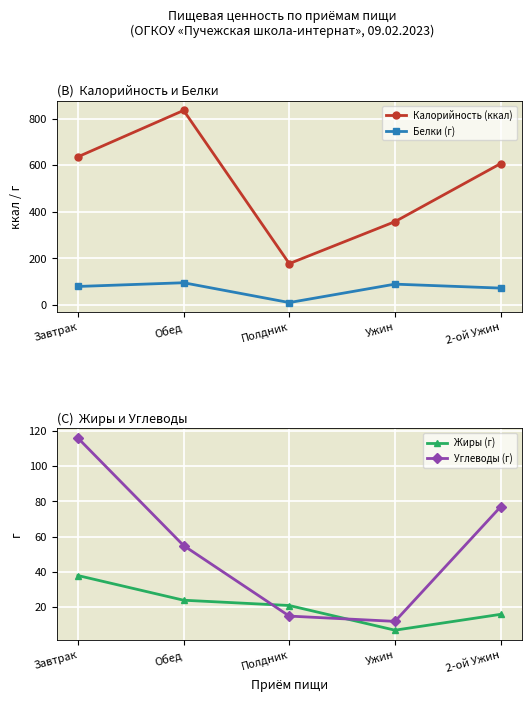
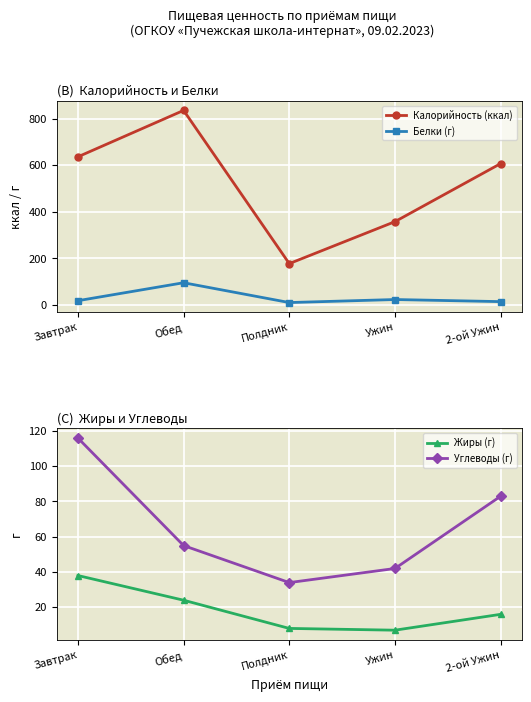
(B) Калорийность и Белки, Белки (г), Завтрак: 80 -> 20
(B) Калорийность и Белки, Белки (г), Ужин: 90 -> 20
(B) Калорийность и Белки, Белки (г), 2-ой Ужин: 70 -> 20
(C) Жиры и Углеводы, Жиры (г), Полдник: 21 -> 8
(C) Жиры и Углеводы, Углеводы (г), Полдник: 15 -> 34
(C) Жиры и Углеводы, Углеводы (г), Ужин: 12 -> 42
(C) Жиры и Углеводы, Углеводы (г), 2-ой Ужин: 77 -> 83
